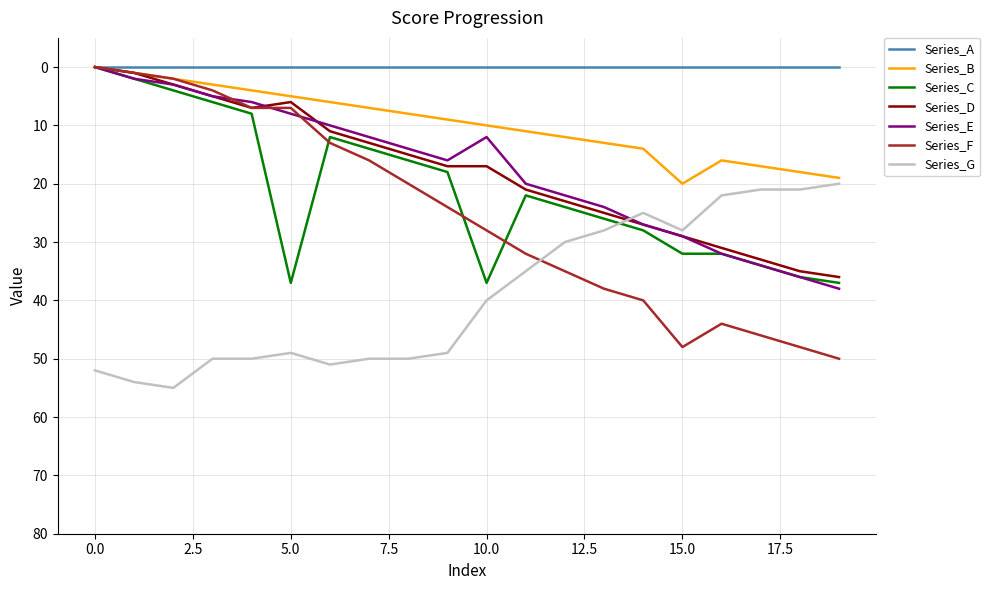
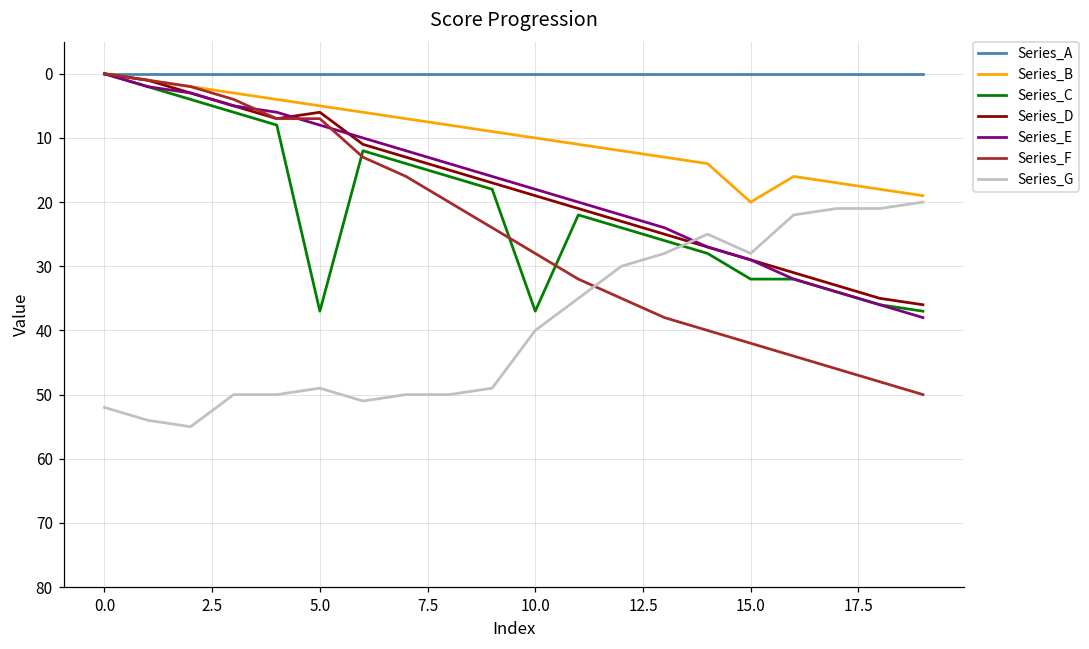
Series_D, 10.0: 17 -> 19
Series_E, 10.0: 12 -> 18
Series_F, 15.0: 48 -> 42
